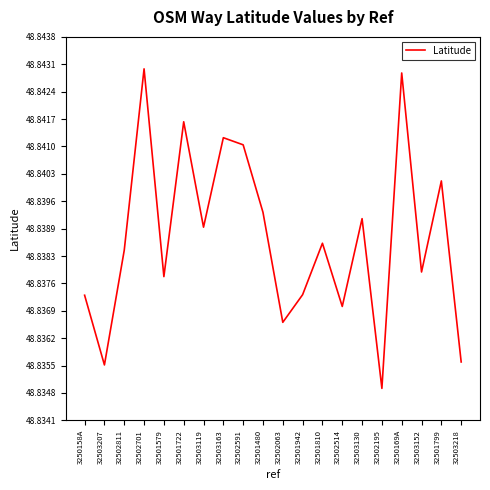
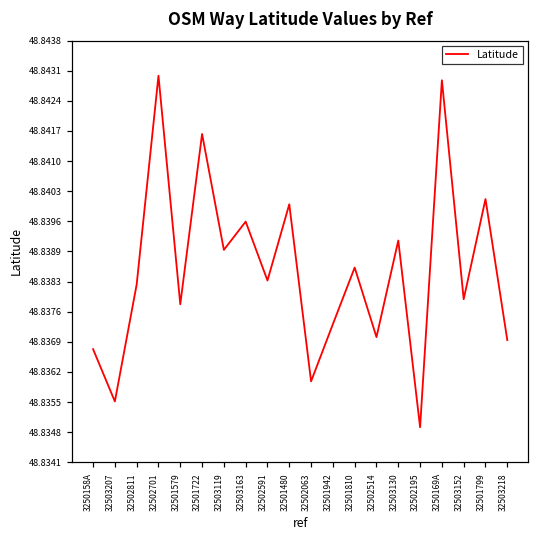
3250158A: 48.8373 -> 48.8367
32502811: 48.8384 -> 48.8382
32503163: 48.8412 -> 48.8396
32502591: 48.8411 -> 48.8383
32501480: 48.8394 -> 48.8400
32502063: 48.8366 -> 48.8360
32503218: 48.8356 -> 48.8369
